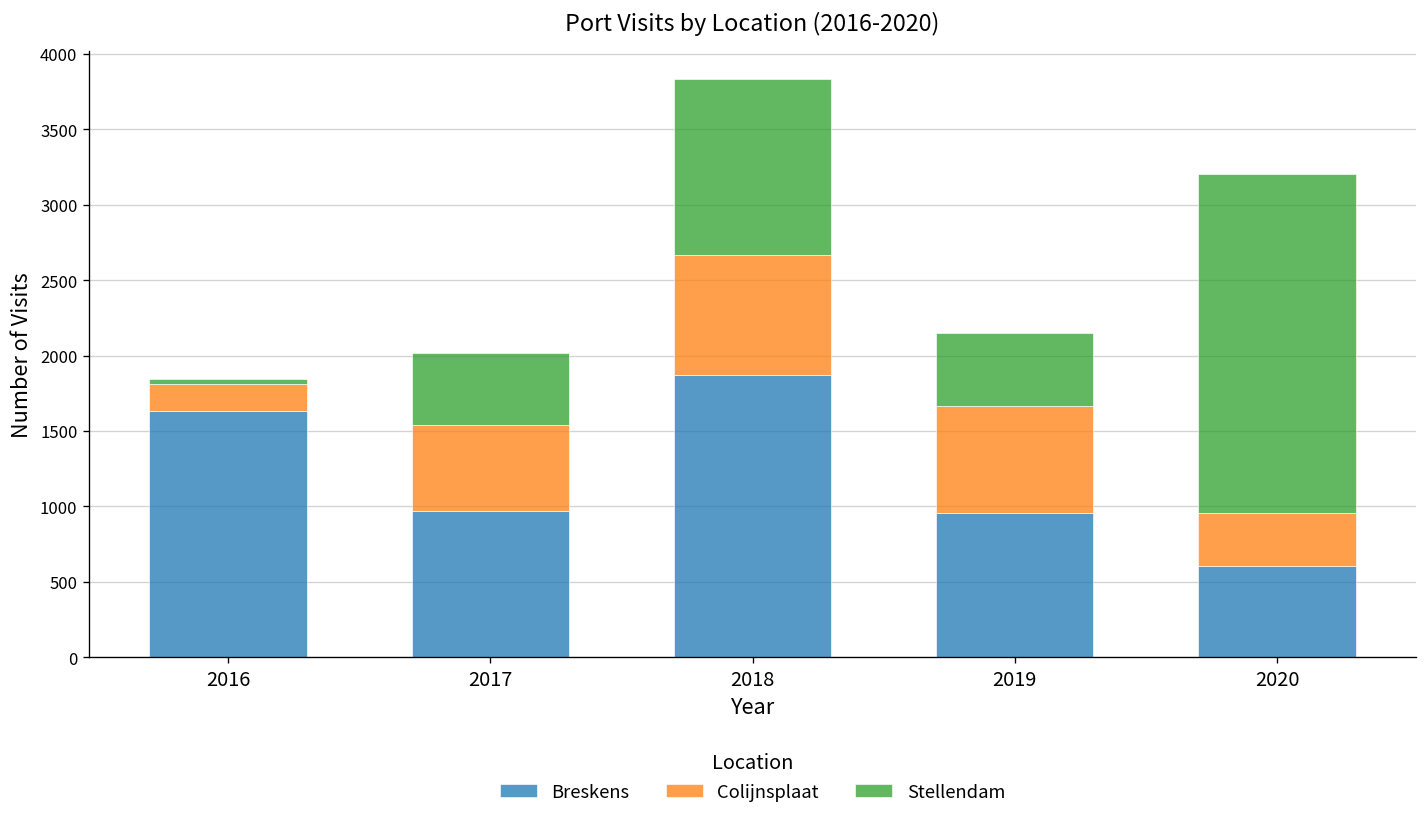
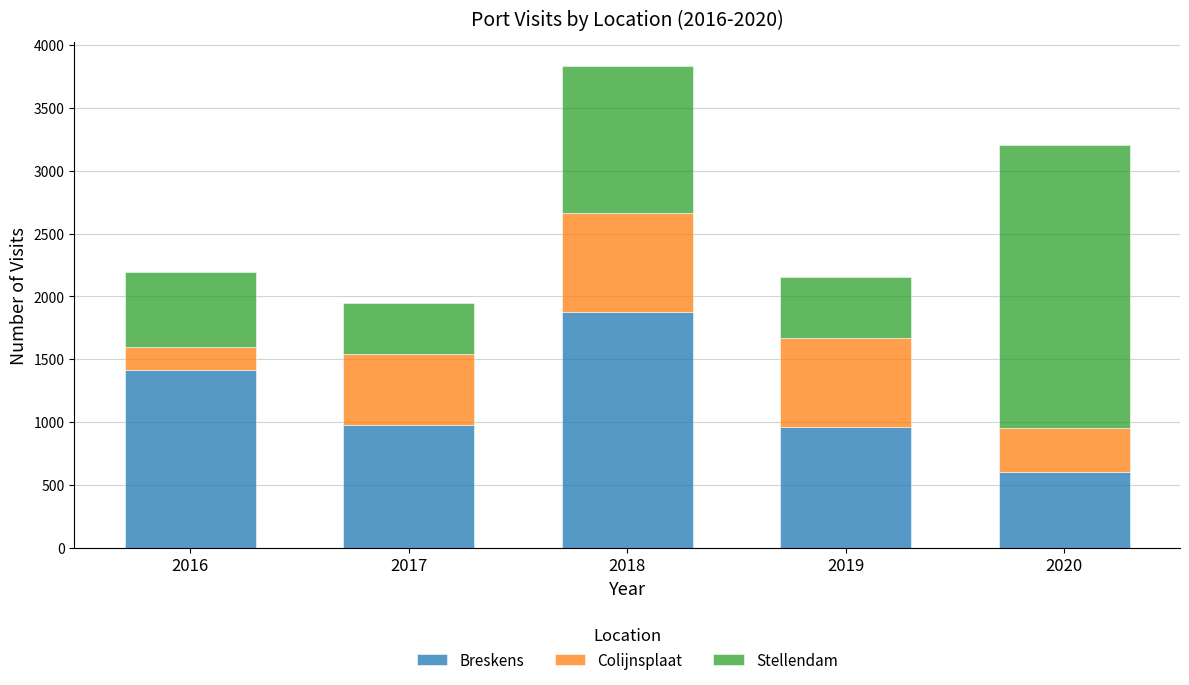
Breskens, 2016: 1630 -> 1420
Stellendam, 2016: 40 -> 600
Stellendam, 2017: 470 -> 400
